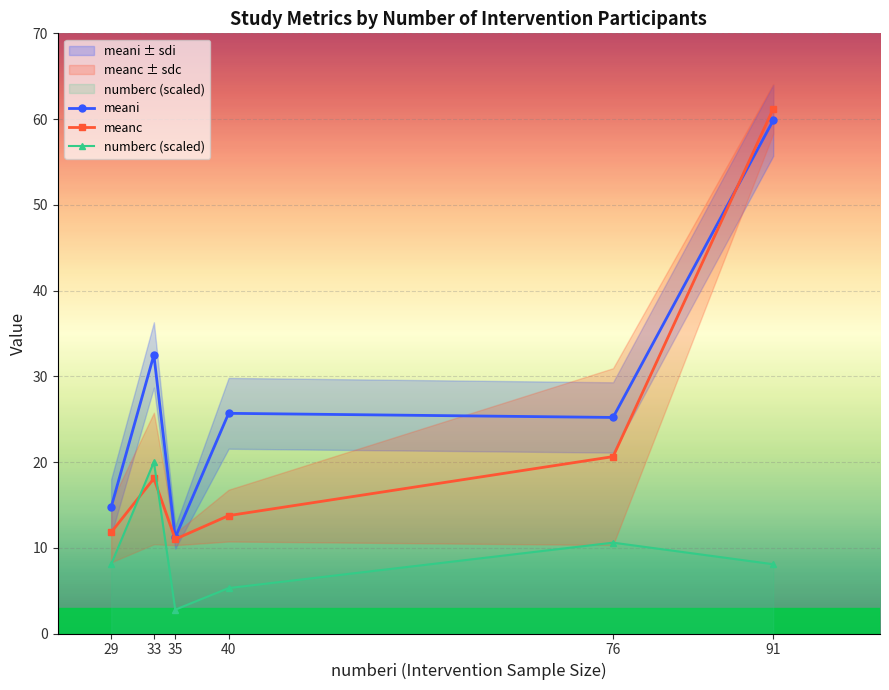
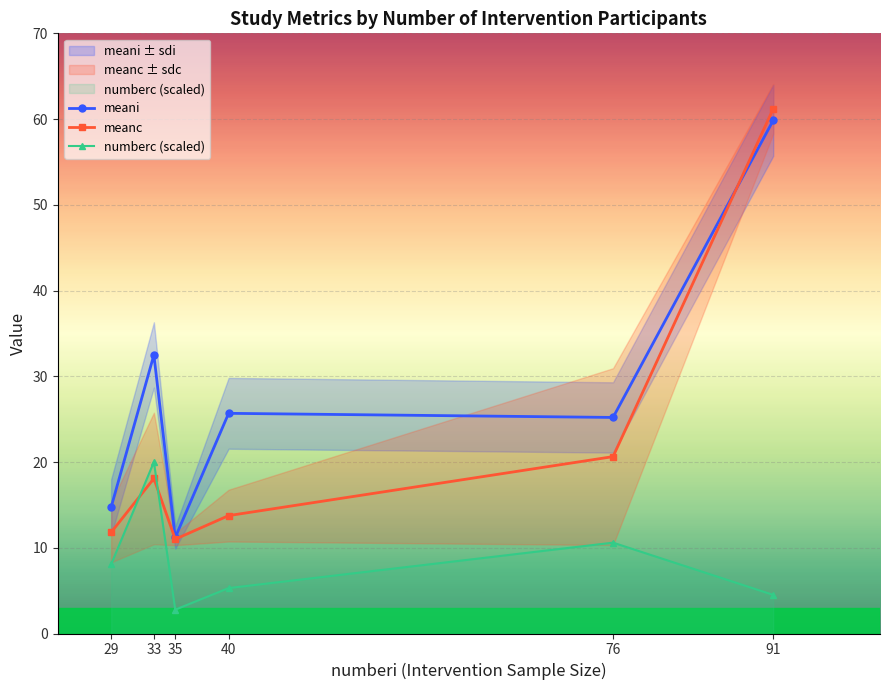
numberc (scaled), 91: 8 -> 5
